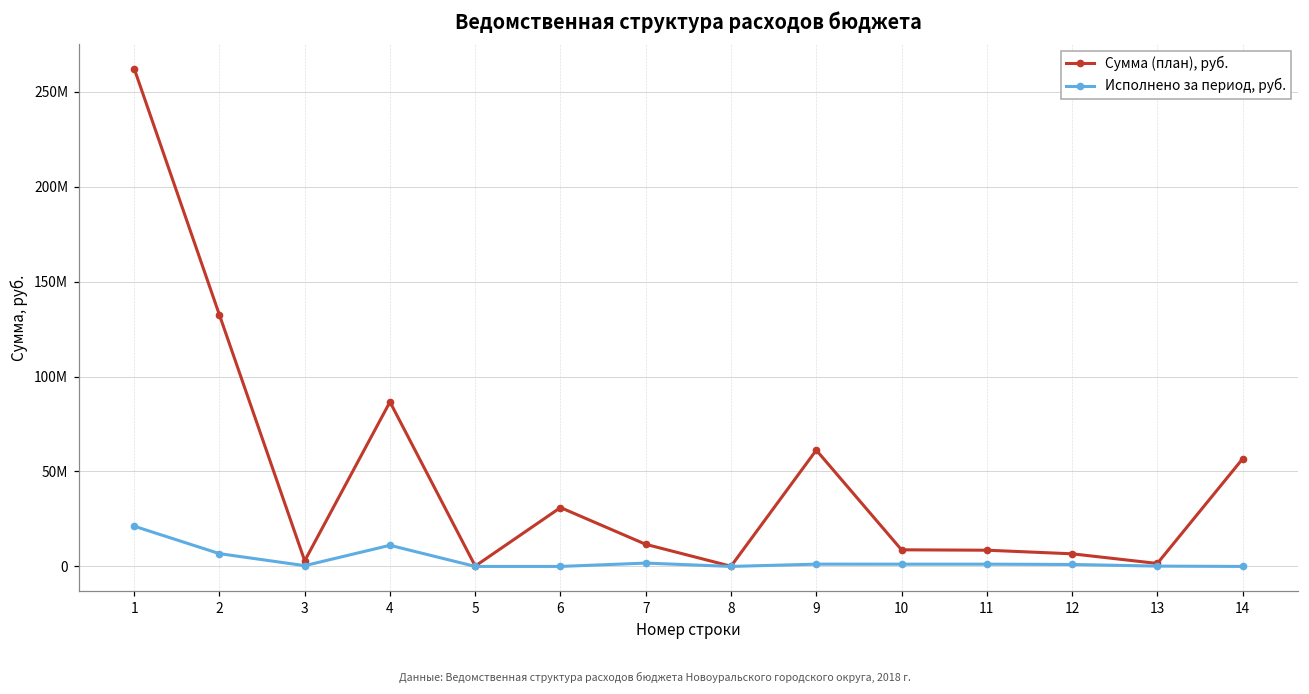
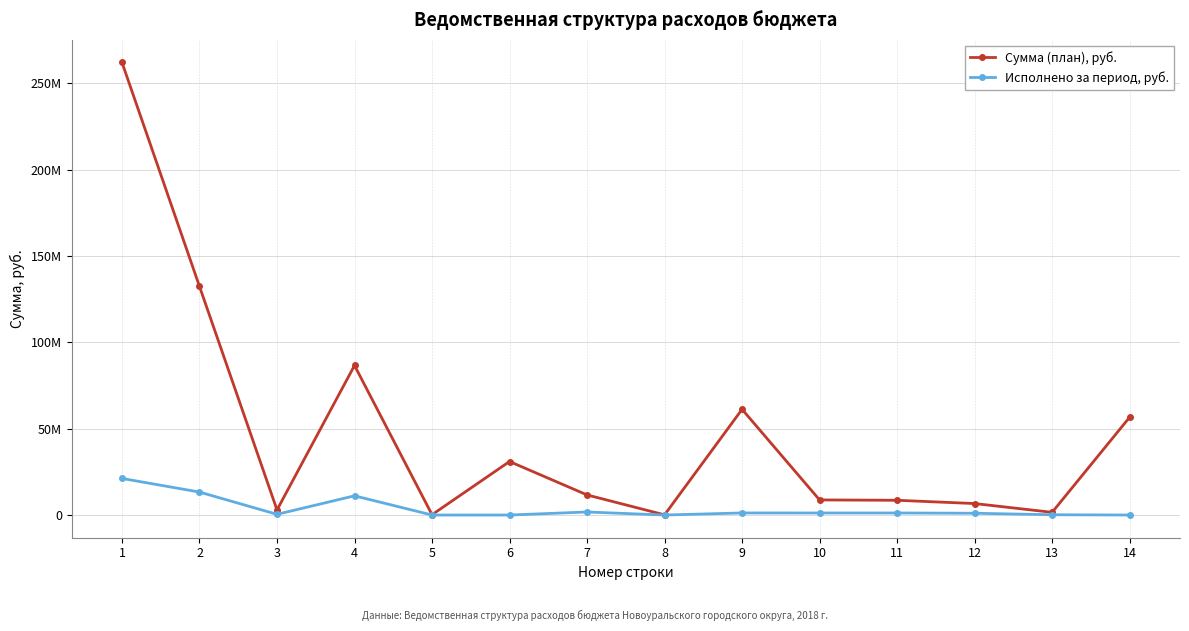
Исполнено за период, руб., 2: 7000000 -> 13000000
